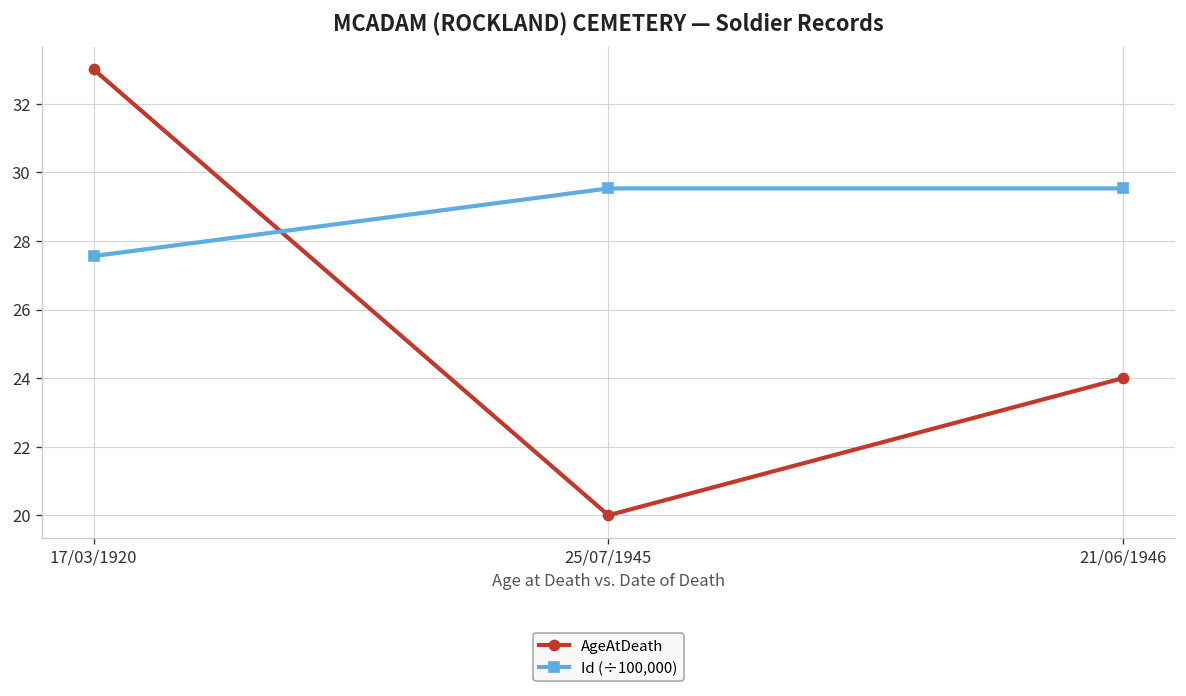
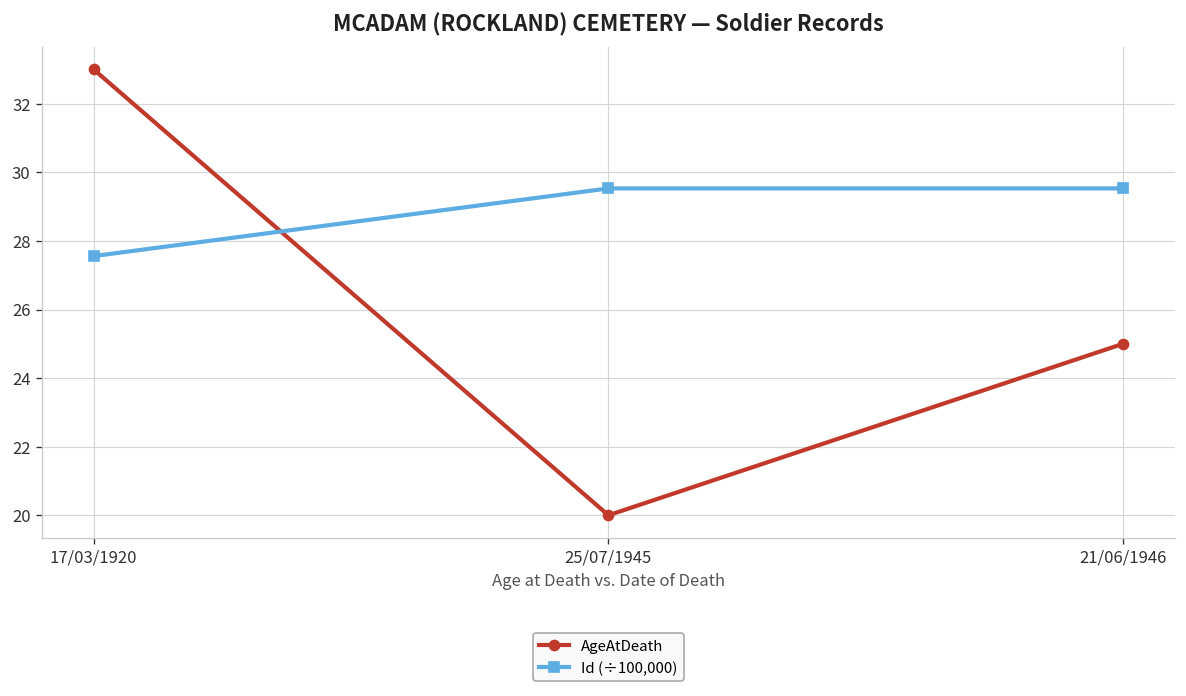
AgeAtDeath, 21/06/1946: 24 -> 25
